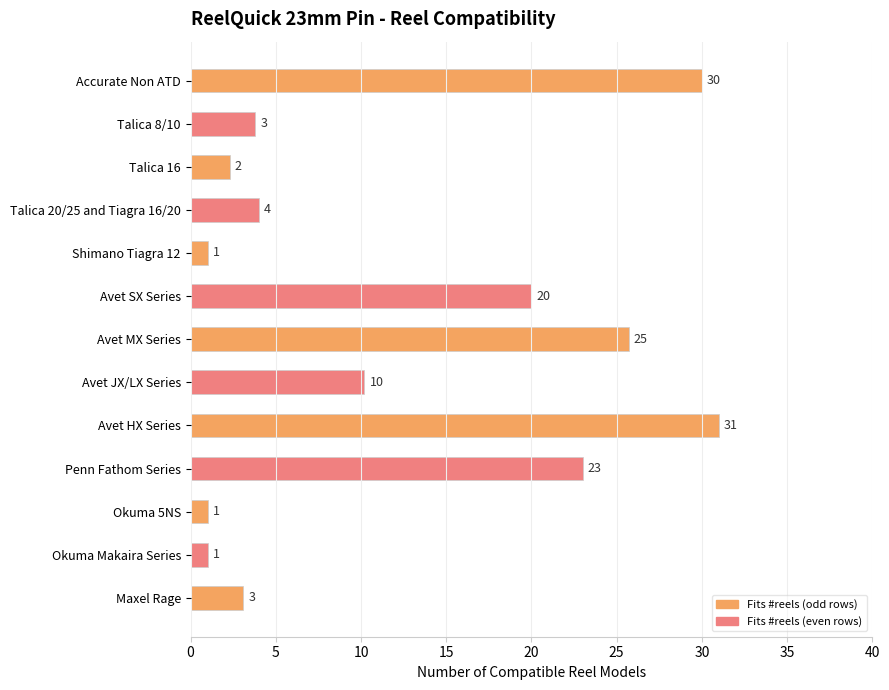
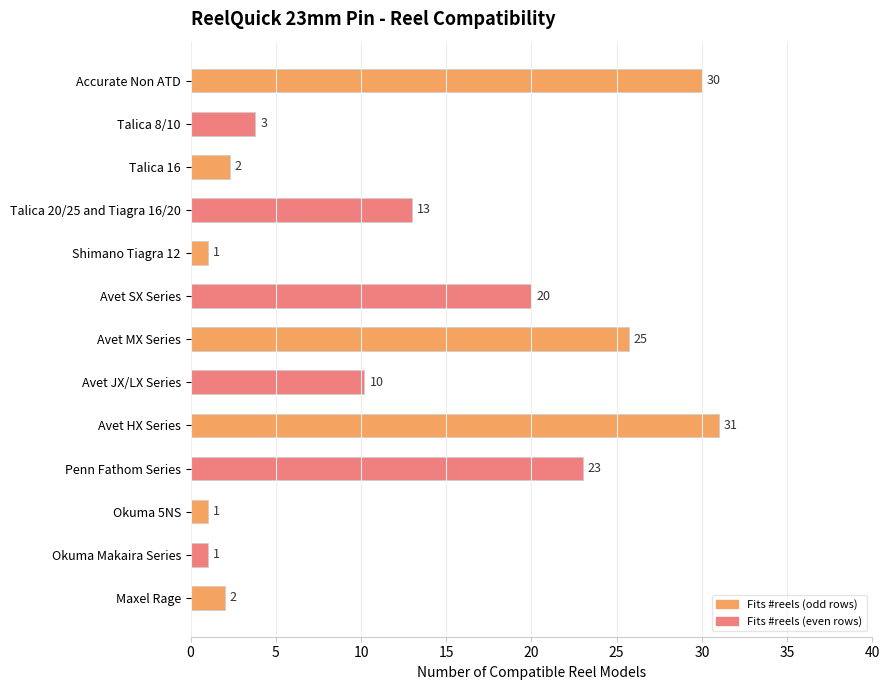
Talica 20/25 and Tiagra 16/20: 4 -> 13
Maxel Rage: 3 -> 2
